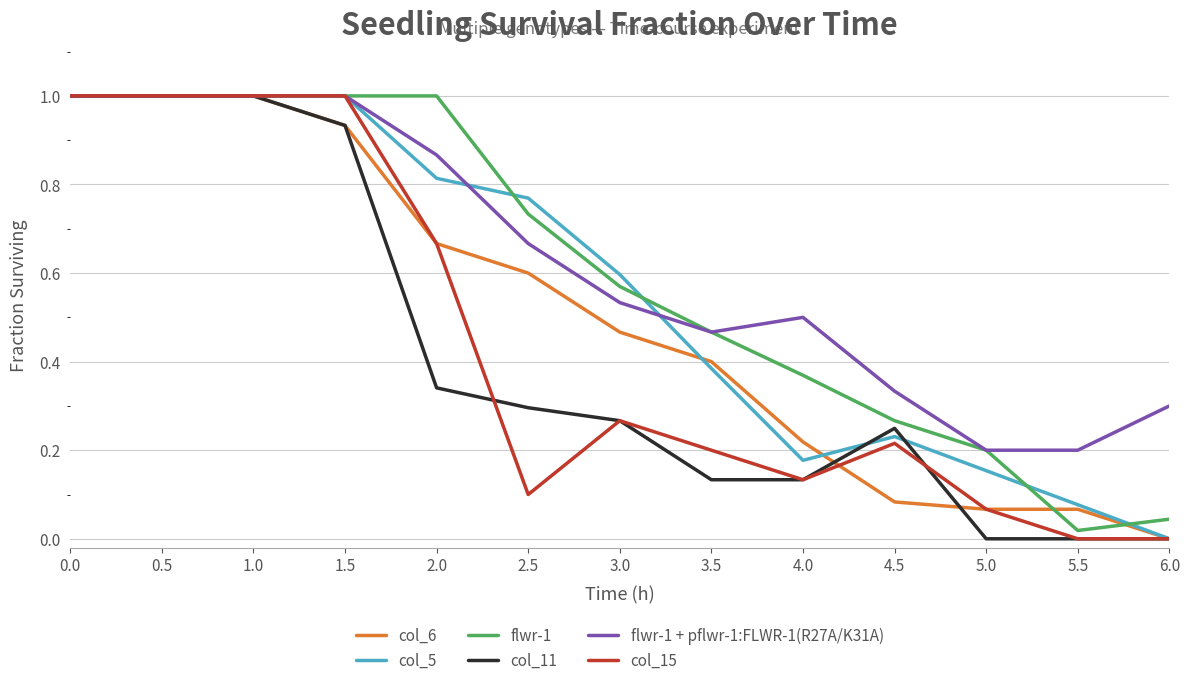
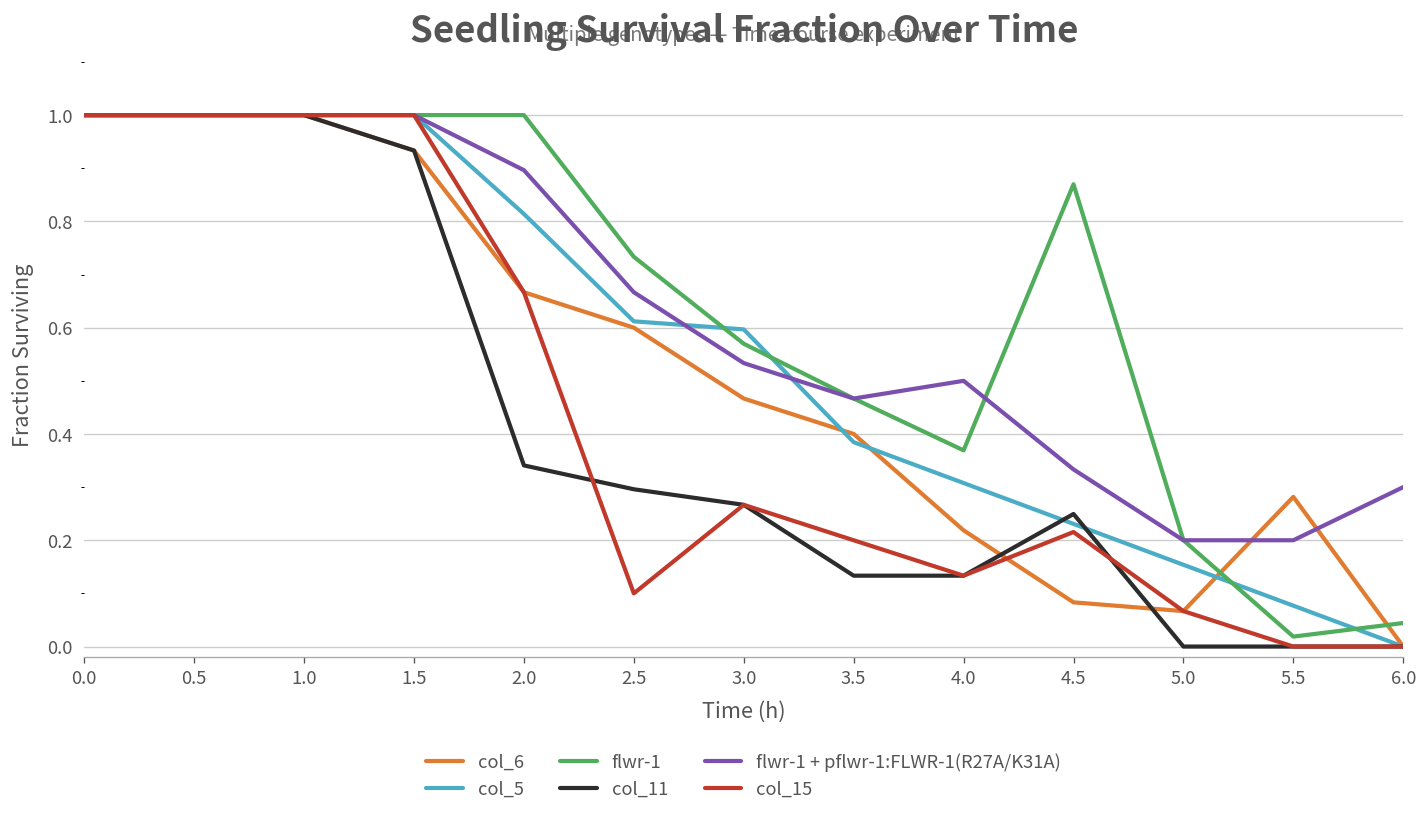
flwr-1 + pflwr-1:FLWR-1(R27A/K31A), 2.0: 0.87 -> 0.90
col_5, 2.5: 0.77 -> 0.61
col_5, 4.0: 0.18 -> 0.31
flwr-1, 4.5: 0.27 -> 0.87
col_6, 5.5: 0.07 -> 0.28
